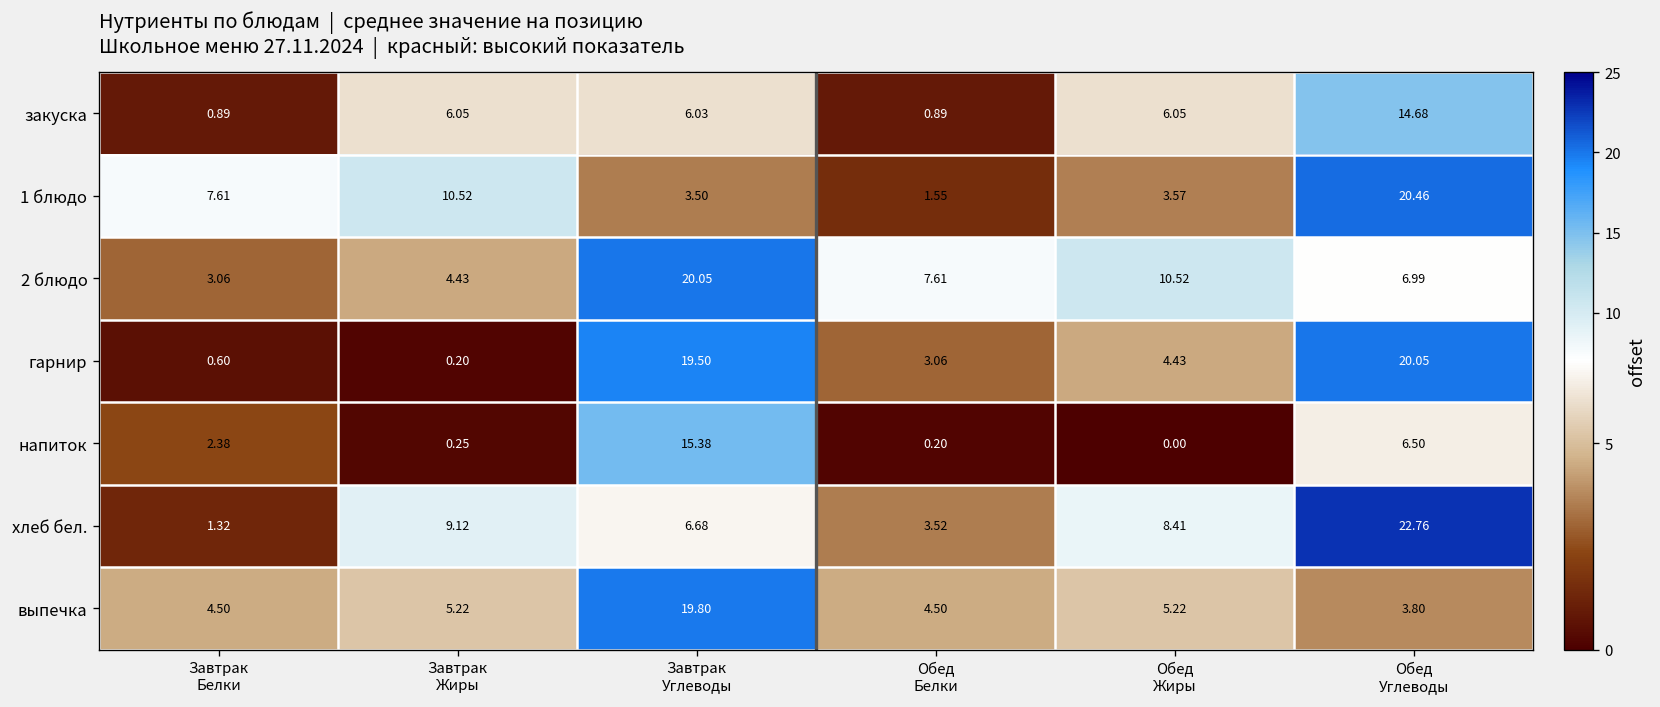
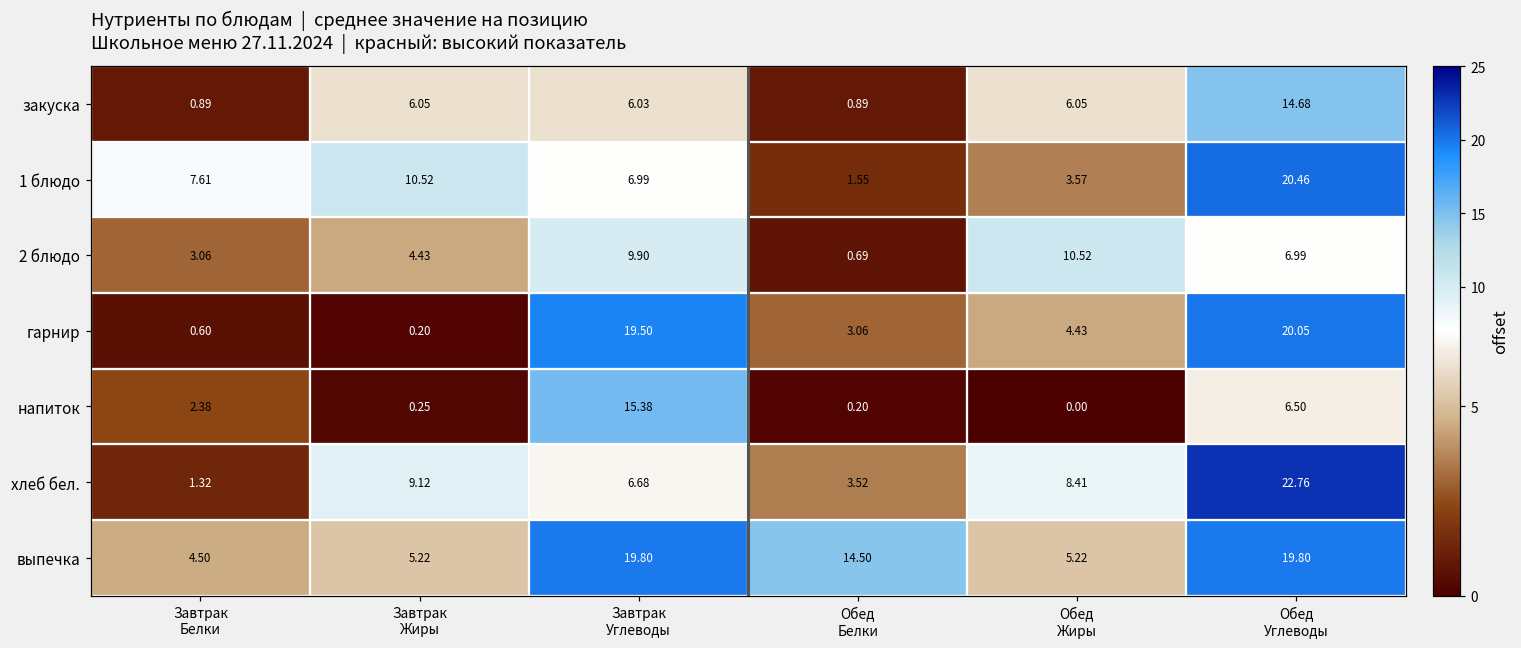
1 блюдо, Завтрак Углеводы: 3.50 -> 6.99
2 блюдо, Завтрак Углеводы: 20.05 -> 9.90
2 блюдо, Обед Белки: 7.61 -> 0.69
выпечка, Обед Белки: 4.50 -> 14.50
выпечка, Обед Углеводы: 3.80 -> 19.80
